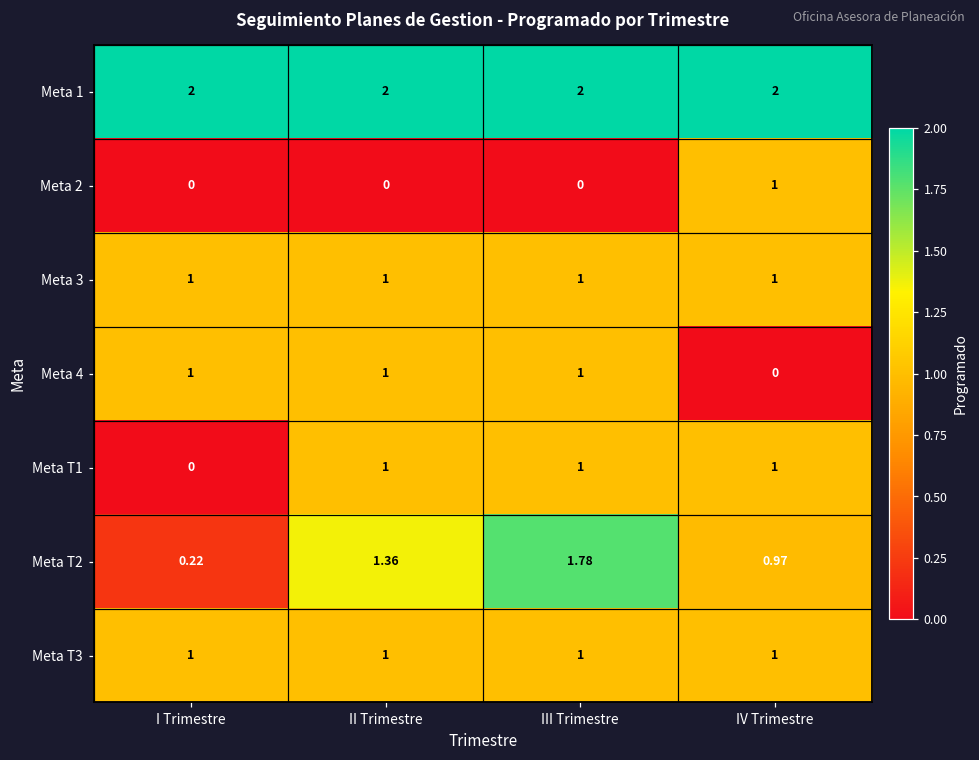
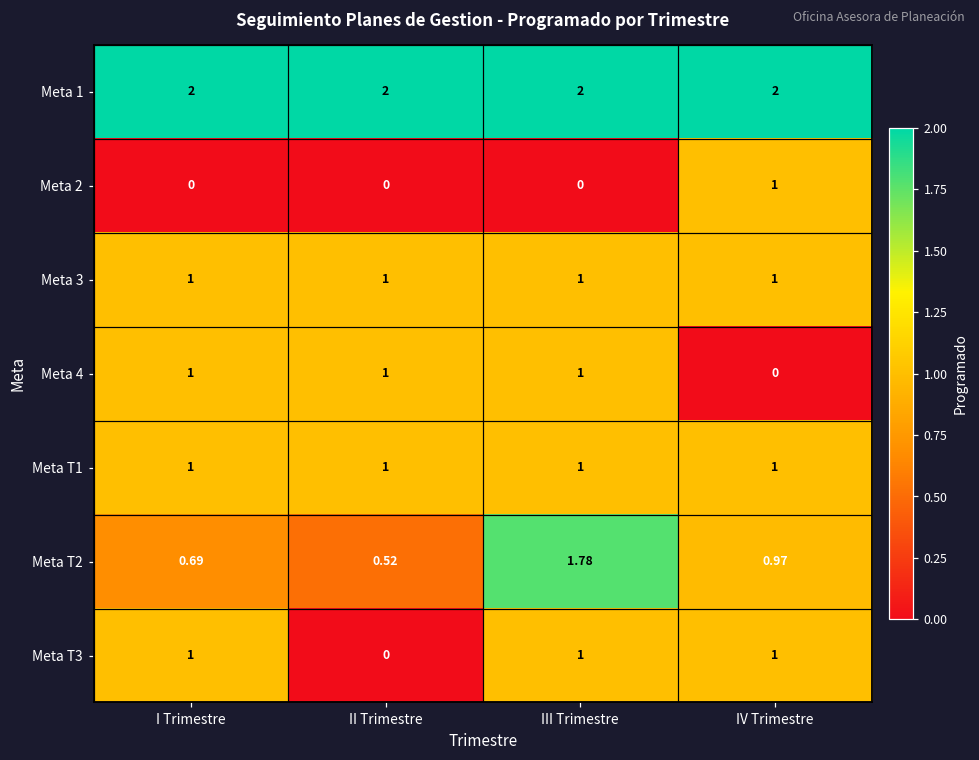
Meta T1, I Trimestre: 0 -> 1
Meta T2, I Trimestre: 0.22 -> 0.69
Meta T2, II Trimestre: 1.36 -> 0.52
Meta T3, II Trimestre: 1 -> 0
